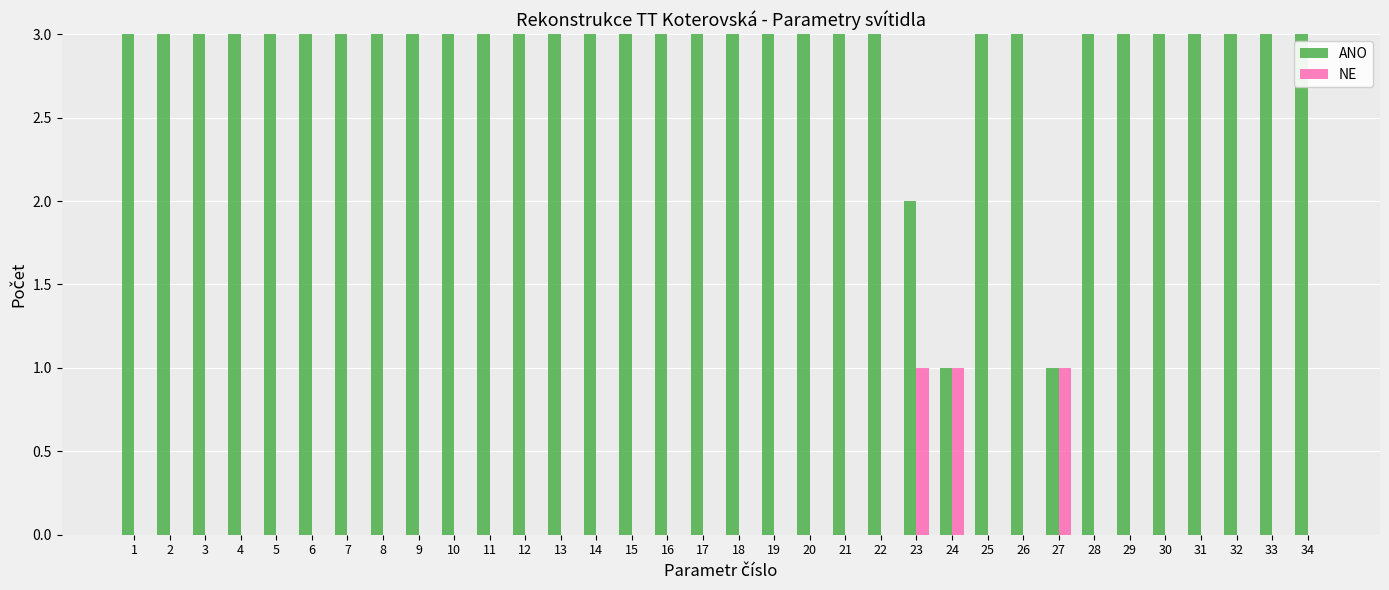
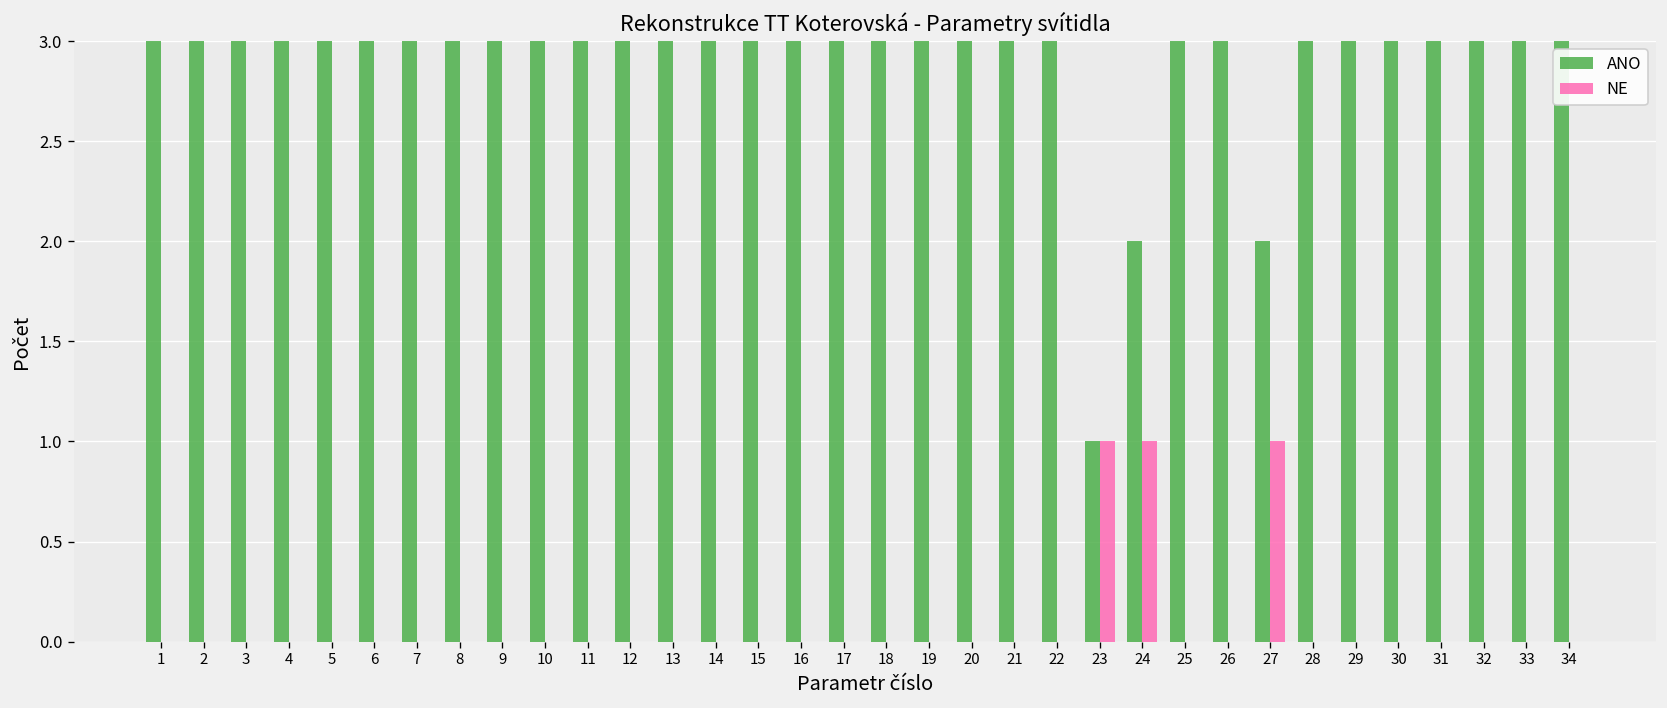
ANO, 23: 2 -> 1
ANO, 24: 1 -> 2
ANO, 27: 1 -> 2
